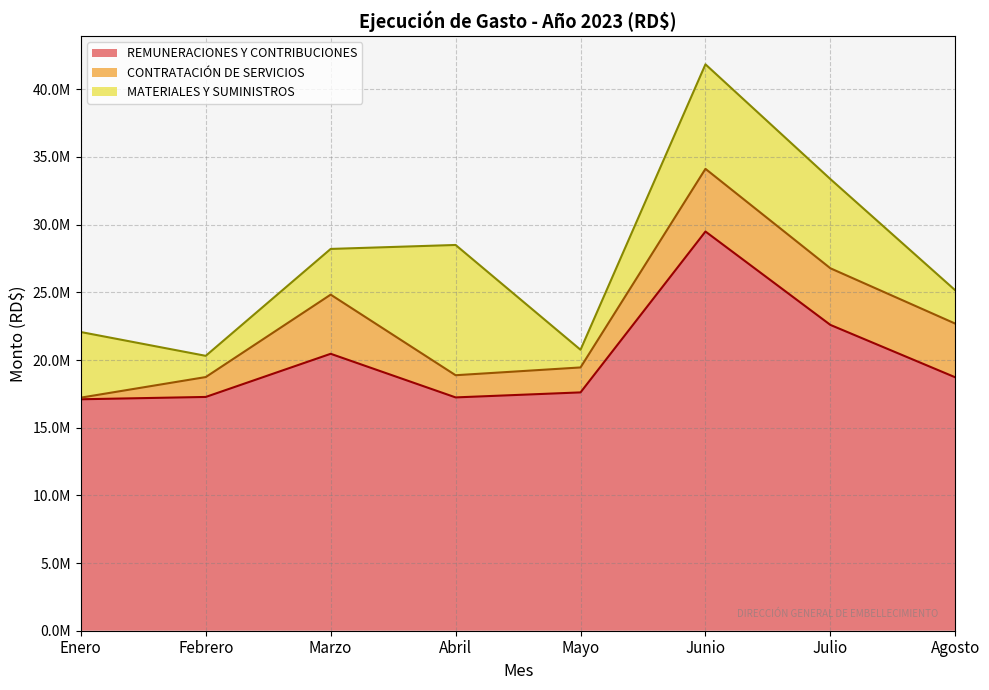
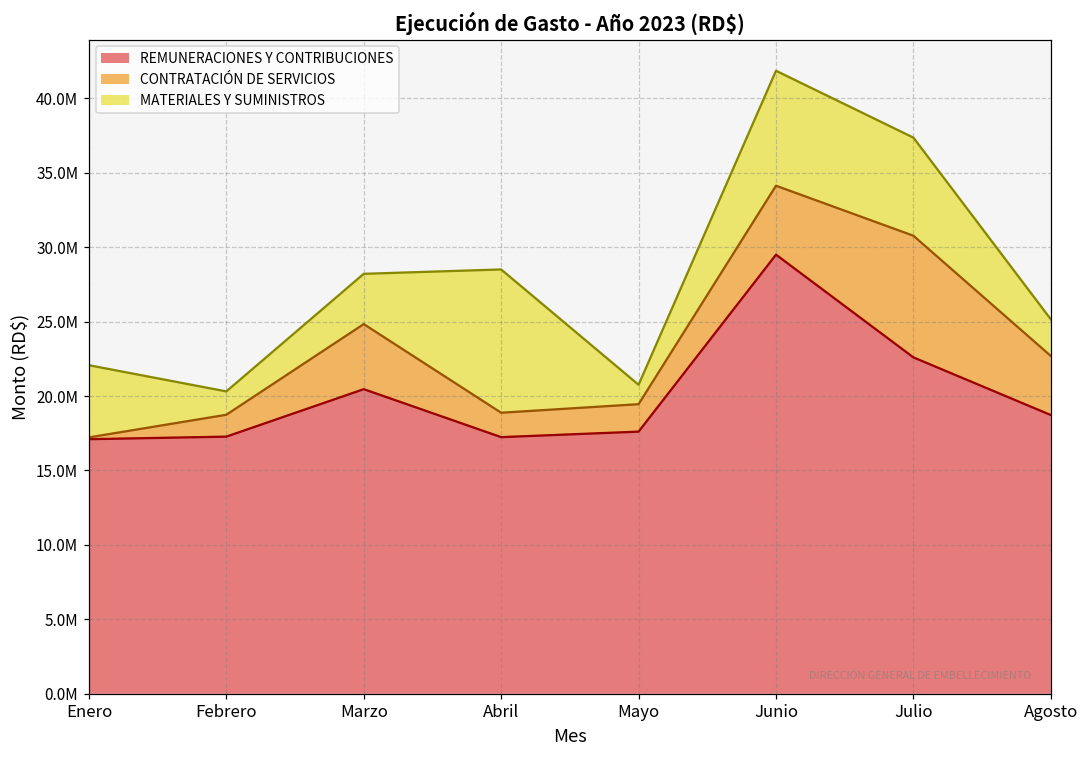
CONTRATACIÓN DE SERVICIOS, Julio: 4200000 -> 8200000
